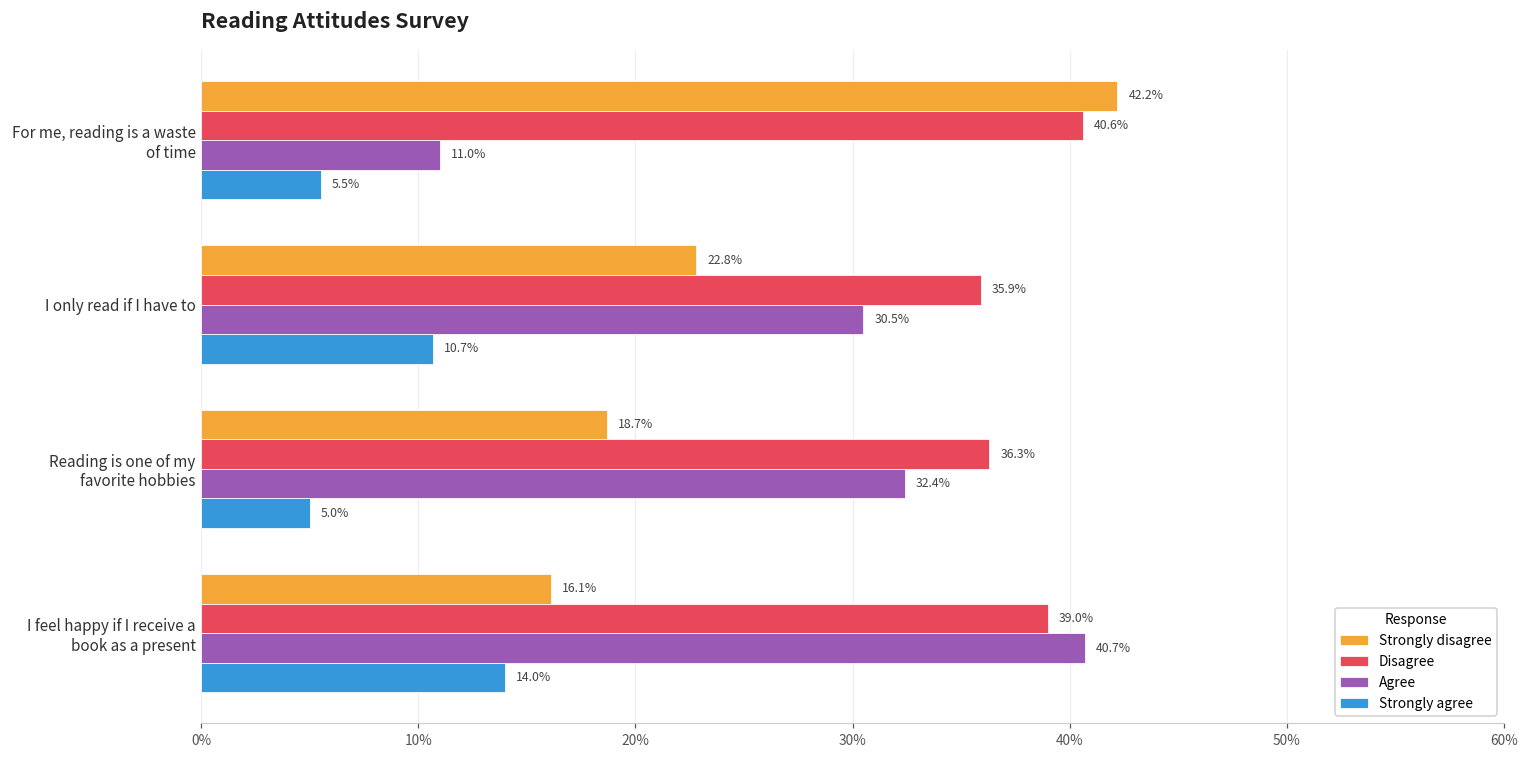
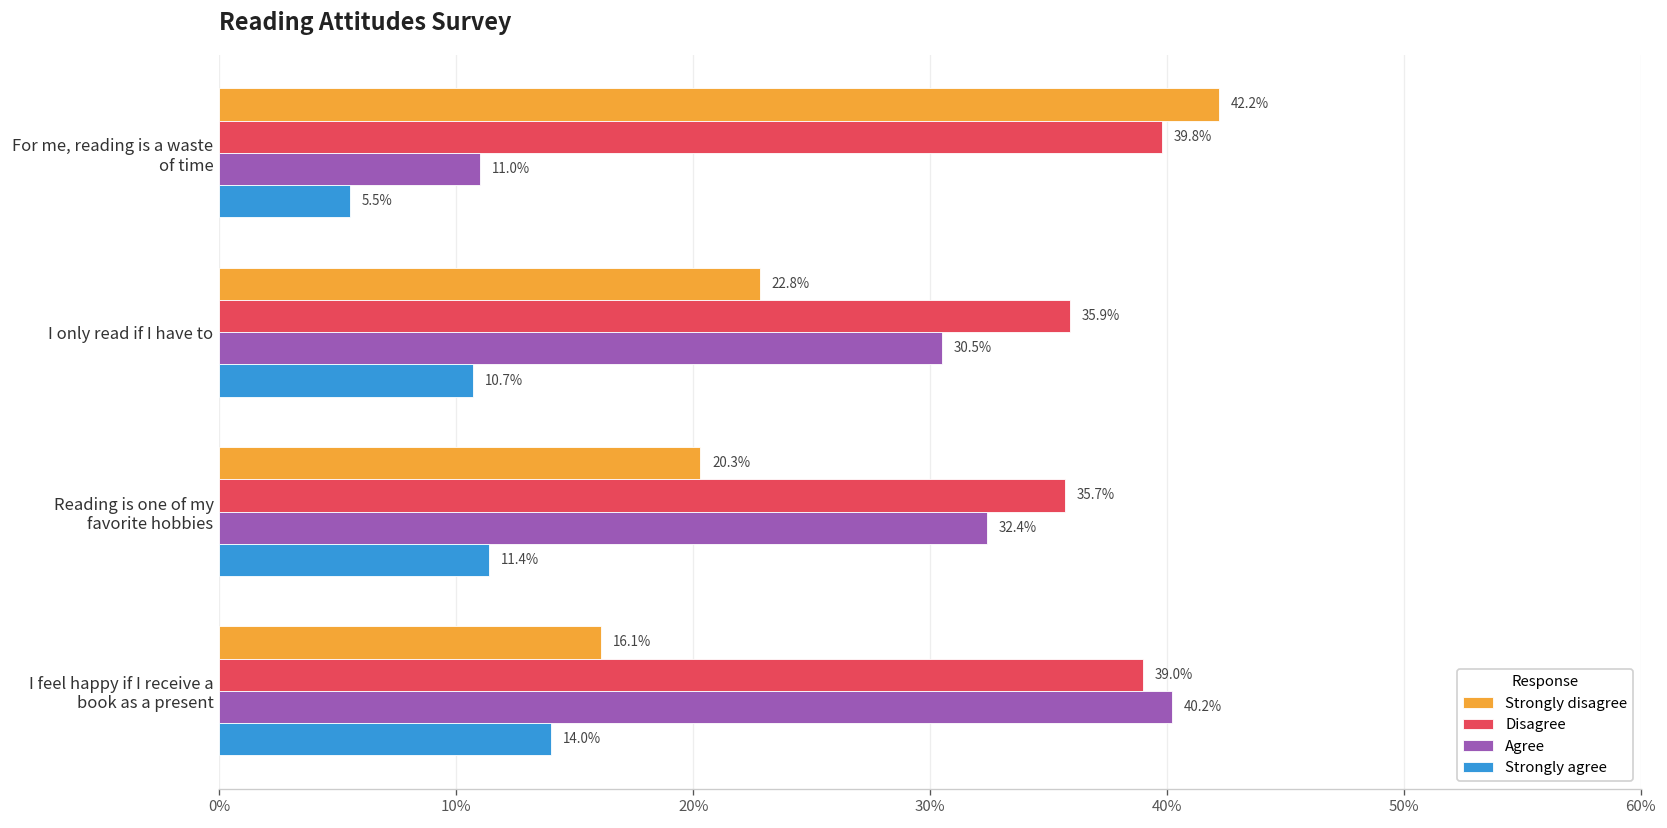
Disagree, For me, reading is a waste of time: 40.6% -> 39.8%
Strongly disagree, Reading is one of my favorite hobbies: 18.7% -> 20.3%
Disagree, Reading is one of my favorite hobbies: 36.3% -> 35.7%
Strongly agree, Reading is one of my favorite hobbies: 5.0% -> 11.4%
Agree, I feel happy if I receive a book as a present: 40.7% -> 40.2%
